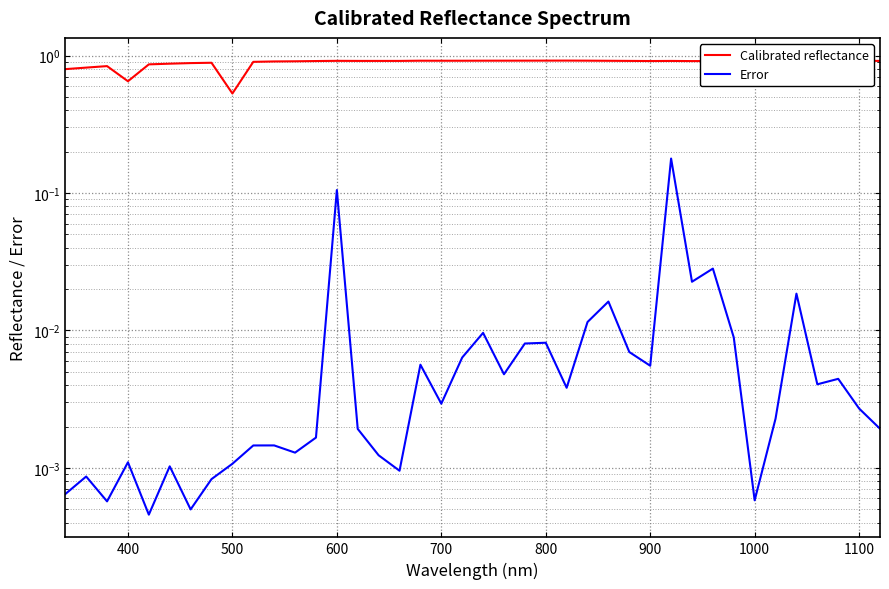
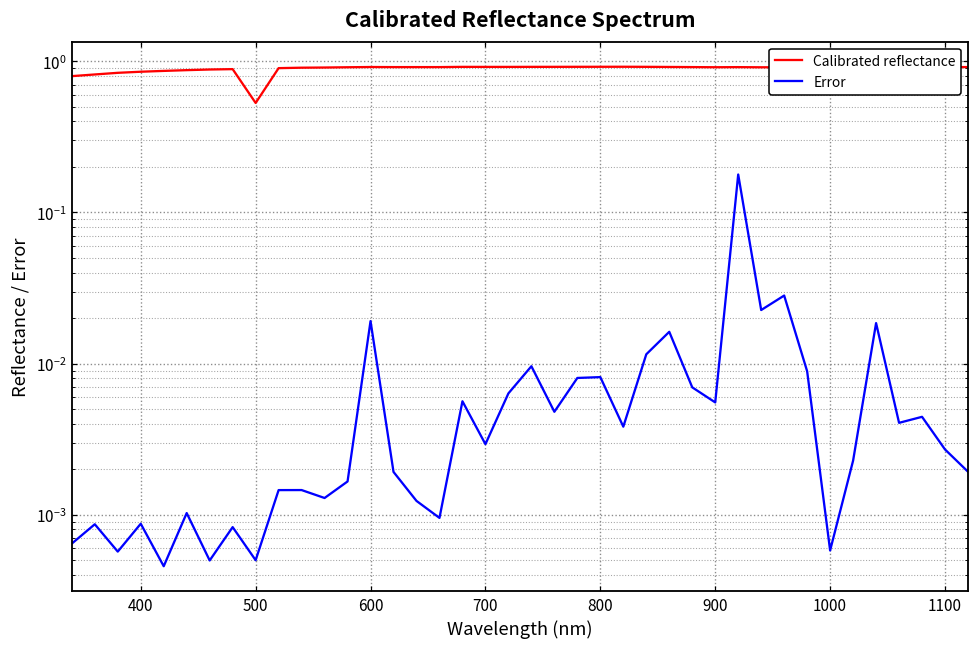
Calibrated reflectance, 400: 0.7 -> 0.9
Error, 400: 0.0011 -> 0.0009
Error, 500: 0.0011 -> 0.00050
Error, 600: 0.11 -> 0.019
